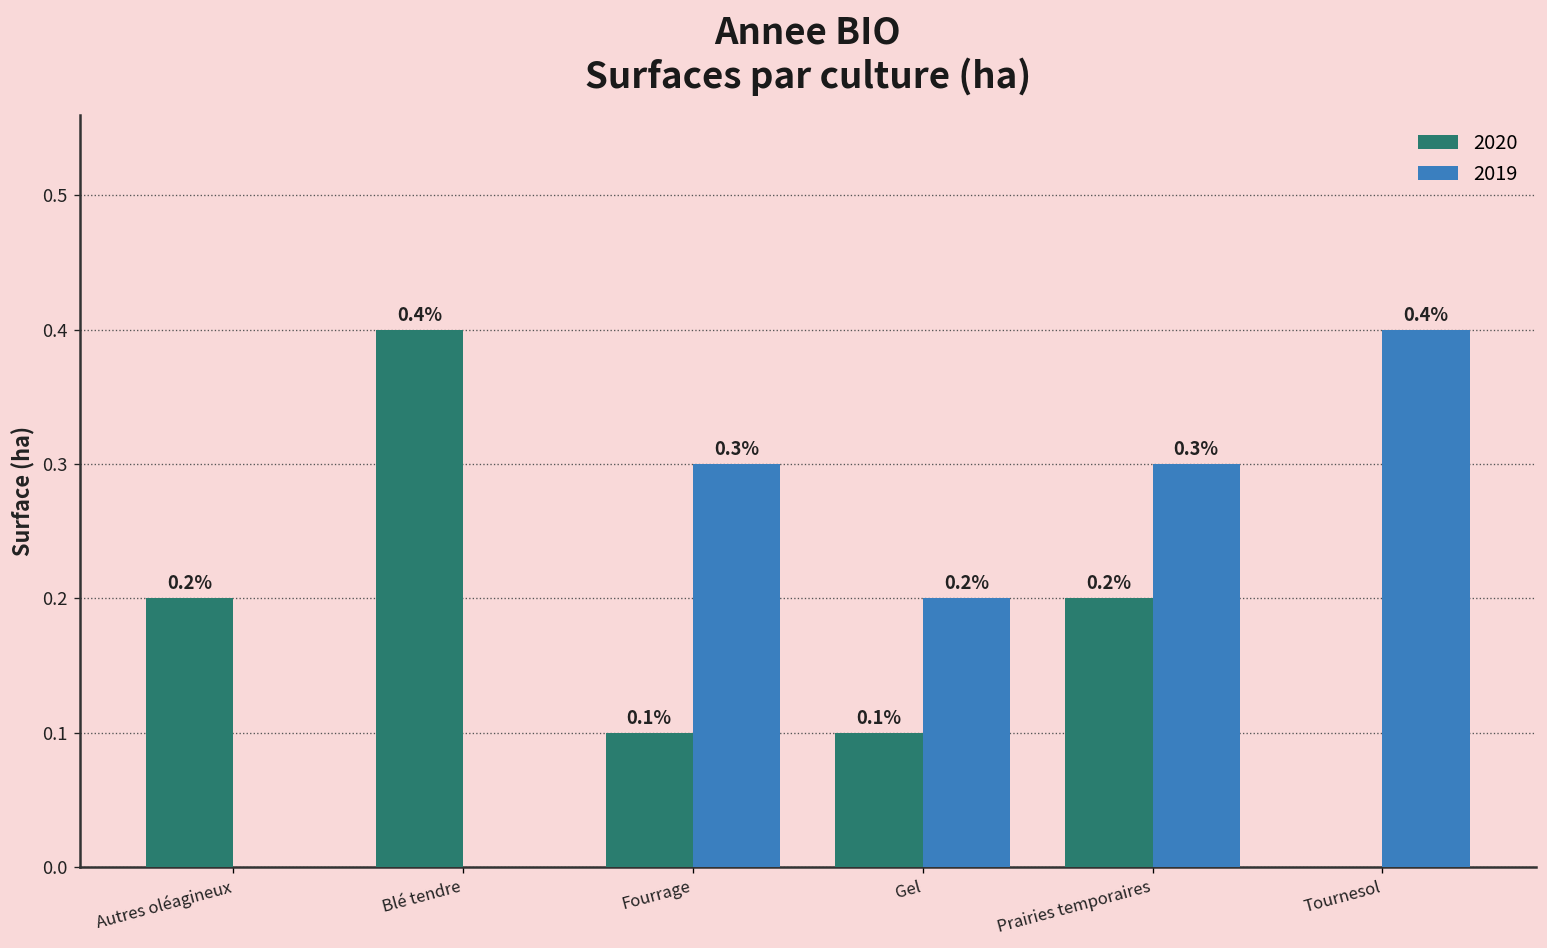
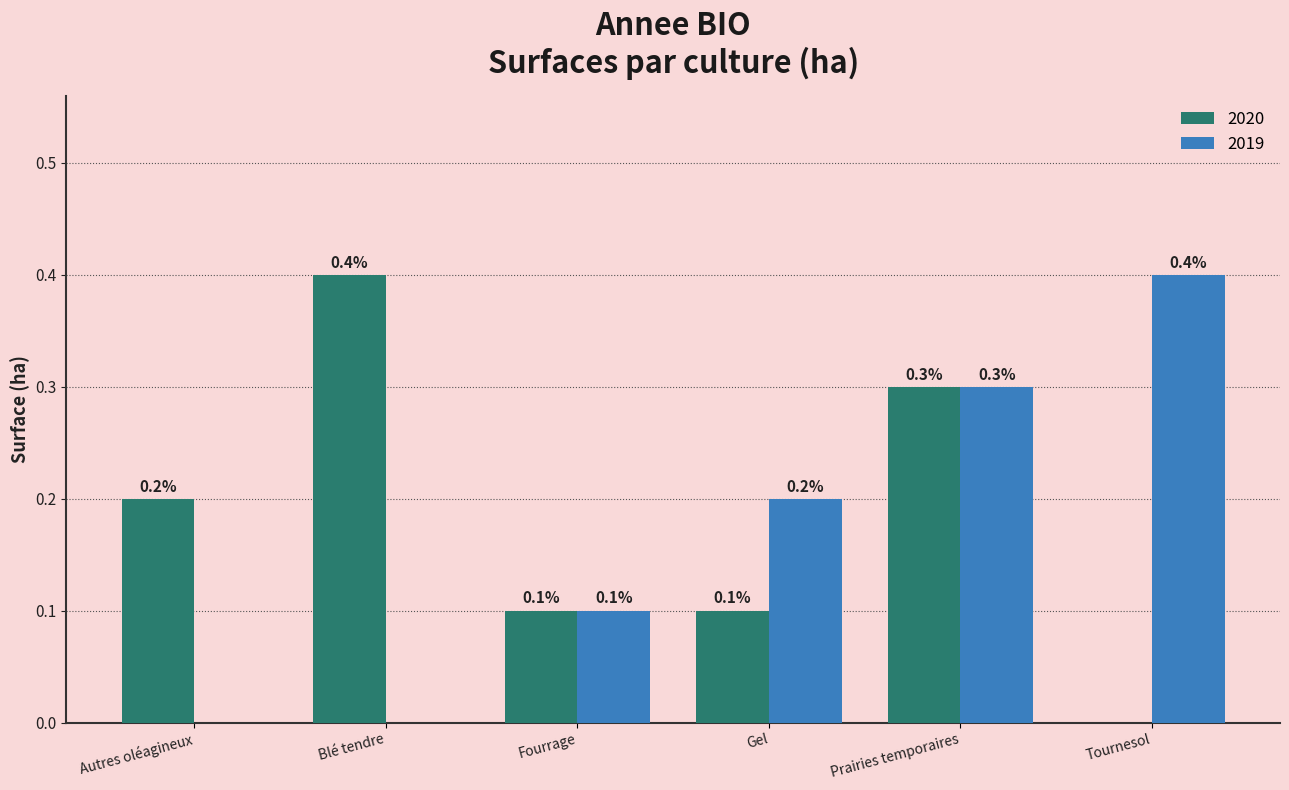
2019, Fourrage: 0.3% -> 0.1%
2020, Prairies temporaires: 0.2% -> 0.3%
